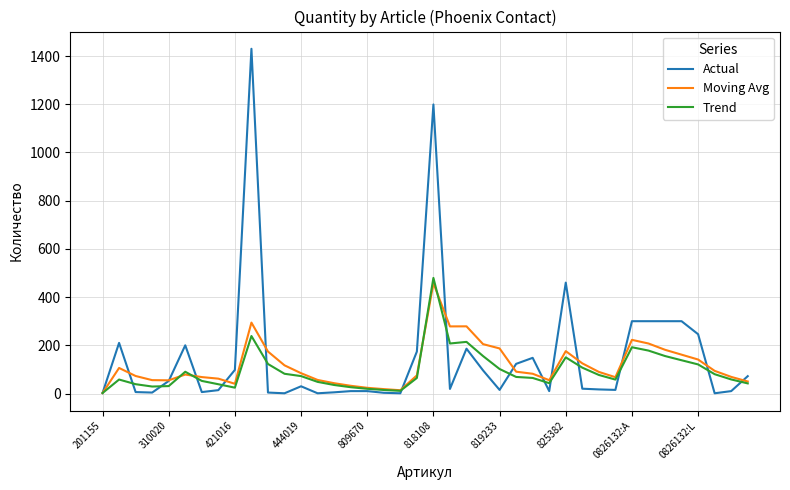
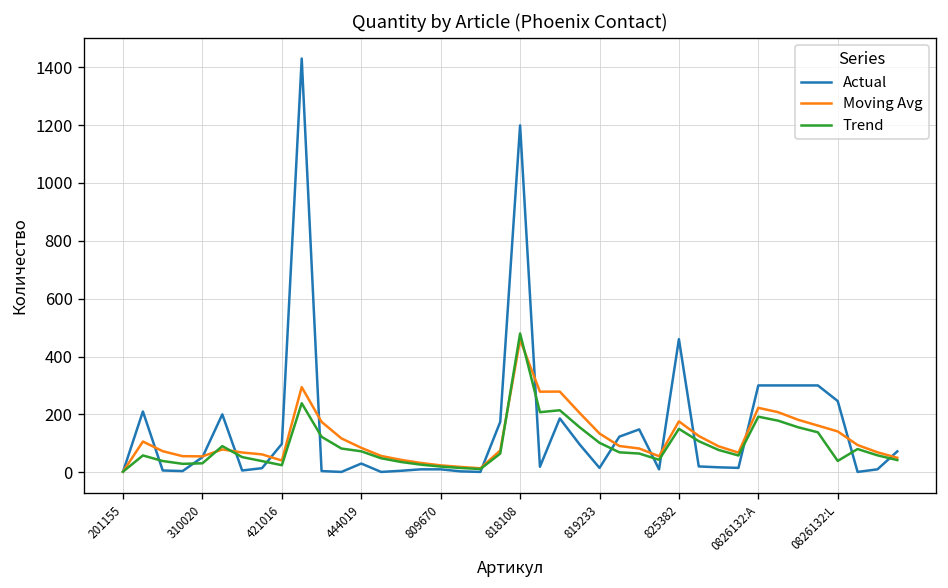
Moving Avg, 819233: 190 -> 130
Trend, 0826132:L: 120 -> 40
